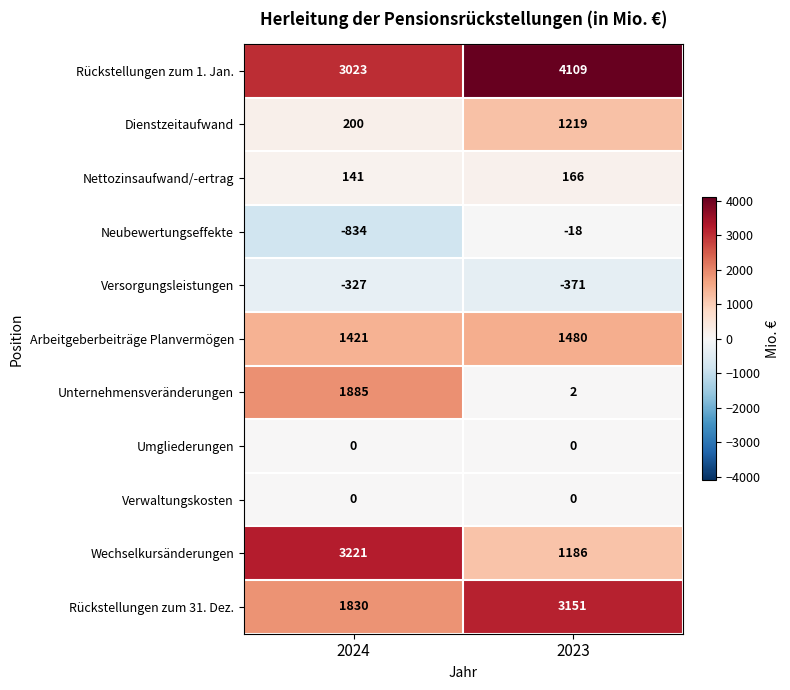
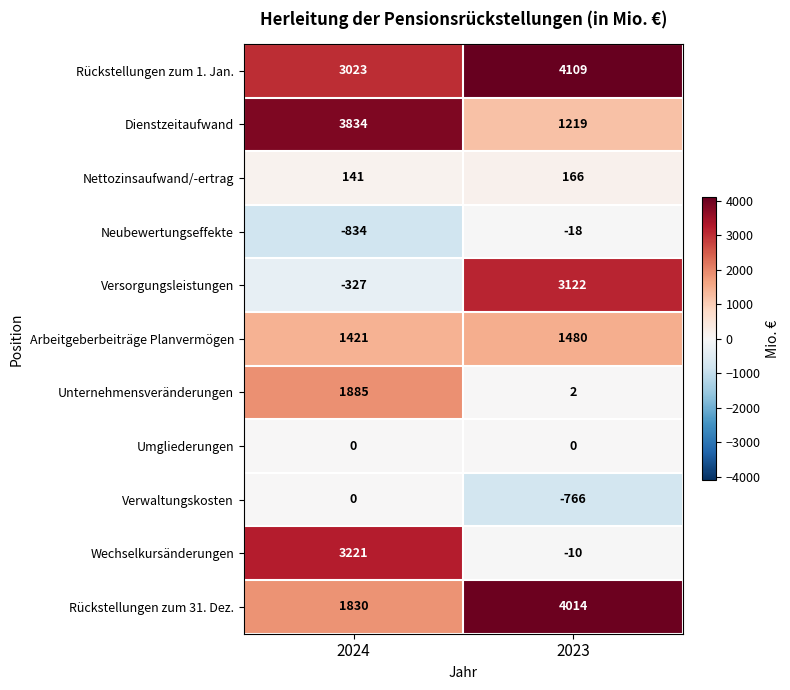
Dienstzeitaufwand, 2024: 200 -> 3834
Versorgungsleistungen, 2023: -371 -> 3122
Verwaltungskosten, 2023: 0 -> -766
Wechselkursänderungen, 2023: 1186 -> -10
Rückstellungen zum 31. Dez., 2023: 3151 -> 4014
